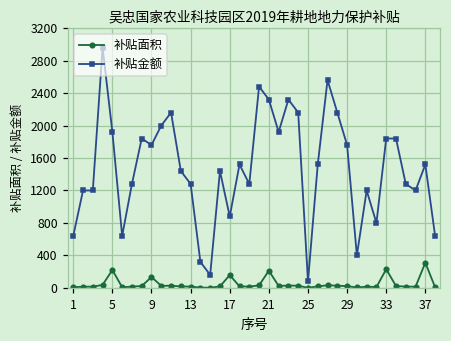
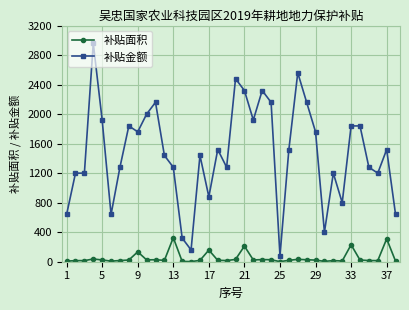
补贴面积, 5: 200 -> 0
补贴面积, 13: 0 -> 300
